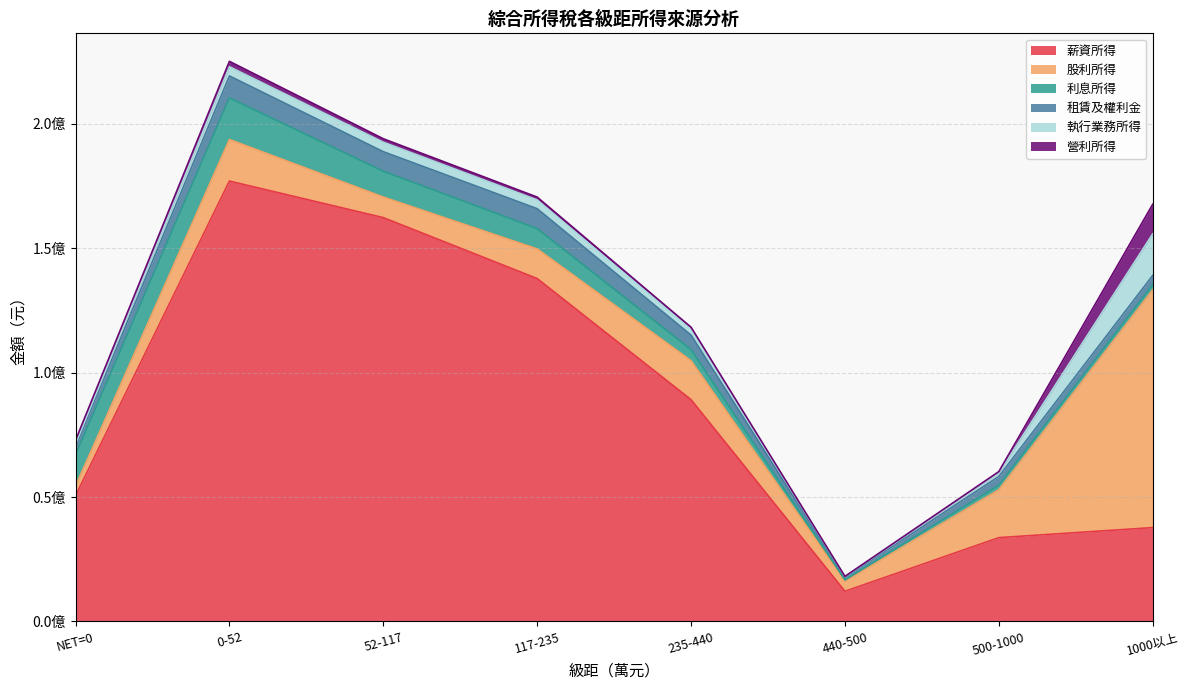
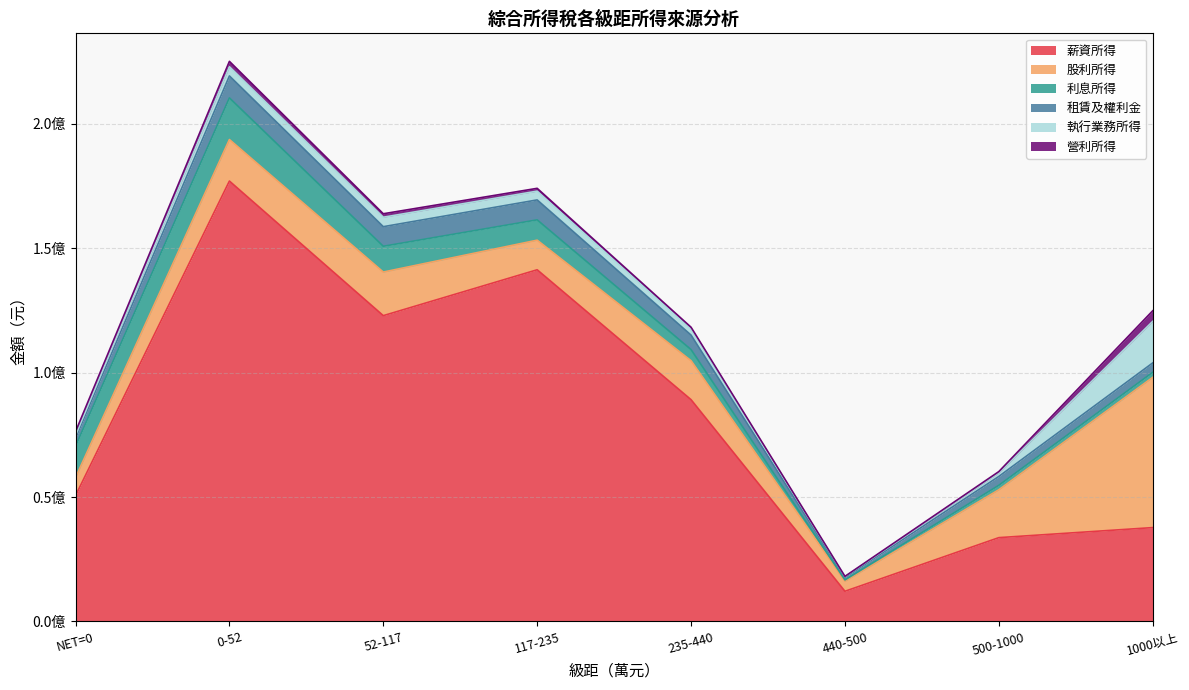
股利所得, NET=0: 0.04億 -> 0.07億
薪資所得, 52-117: 1.62億 -> 1.23億
股利所得, 52-117: 0.08億 -> 0.18億
薪資所得, 117-235: 1.38億 -> 1.41億
股利所得, 1000以上: 0.96億 -> 0.60億
營利所得, 1000以上: 0.12億 -> 0.04億
